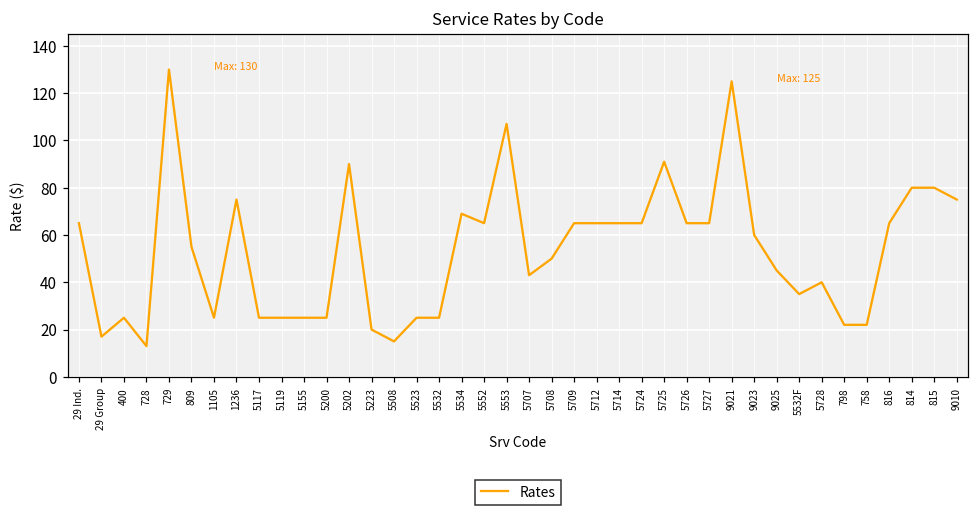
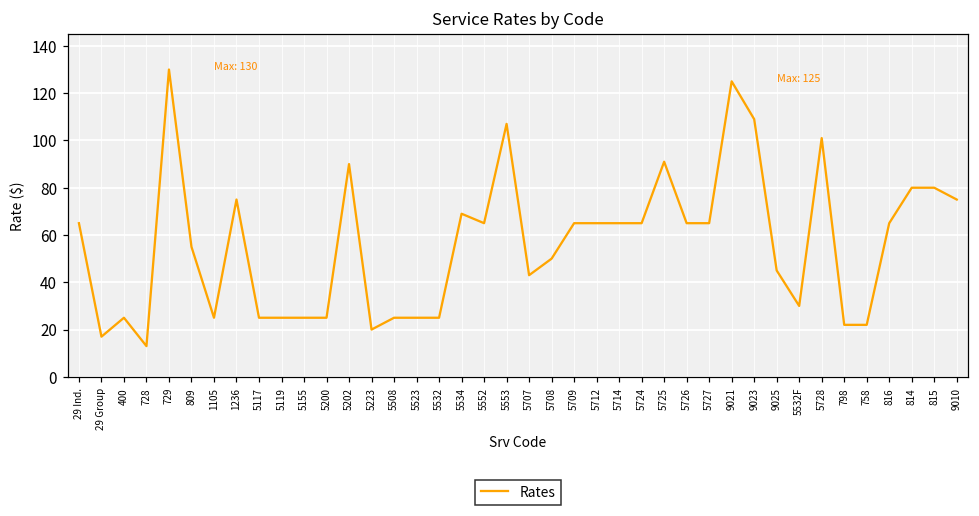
5508: 15 -> 25
9023: 60 -> 109
5532F: 35 -> 30
5728: 40 -> 101
